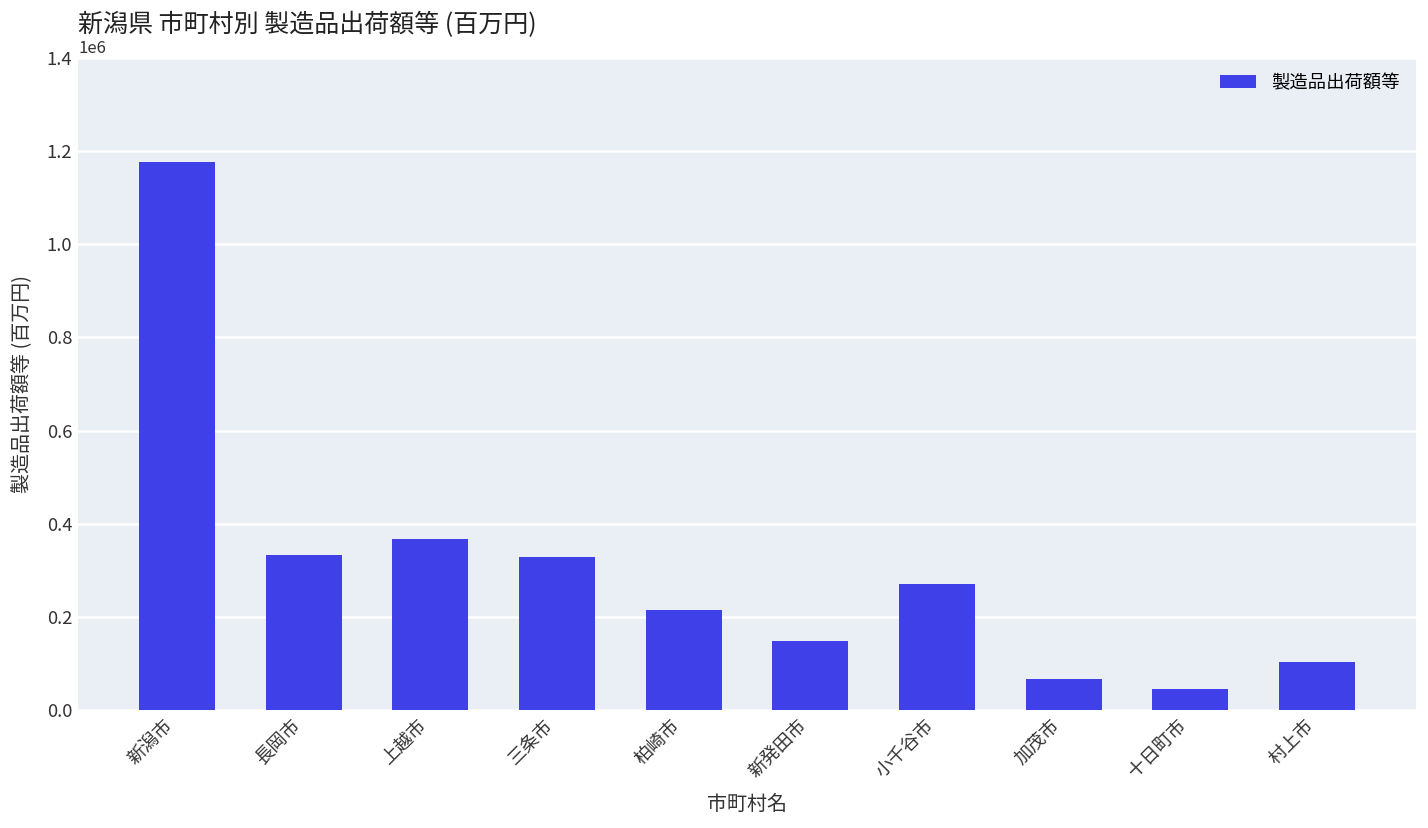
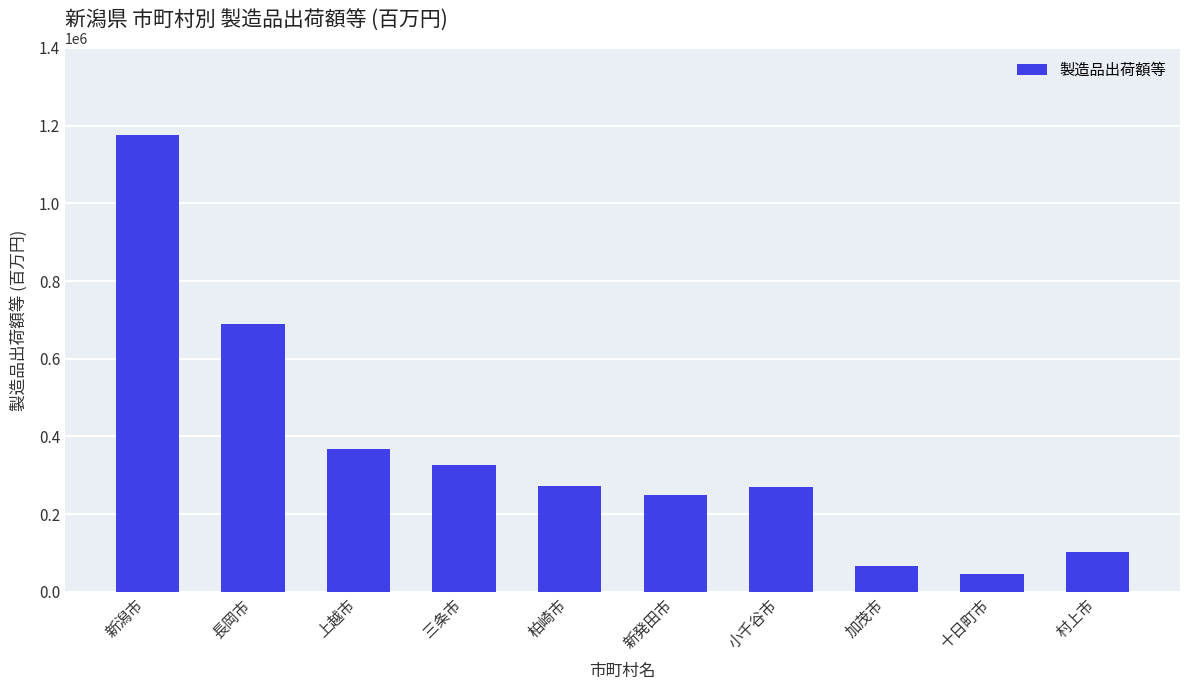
長岡市: 330000 -> 690000
柏崎市: 220000 -> 270000
新発田市: 150000 -> 250000
